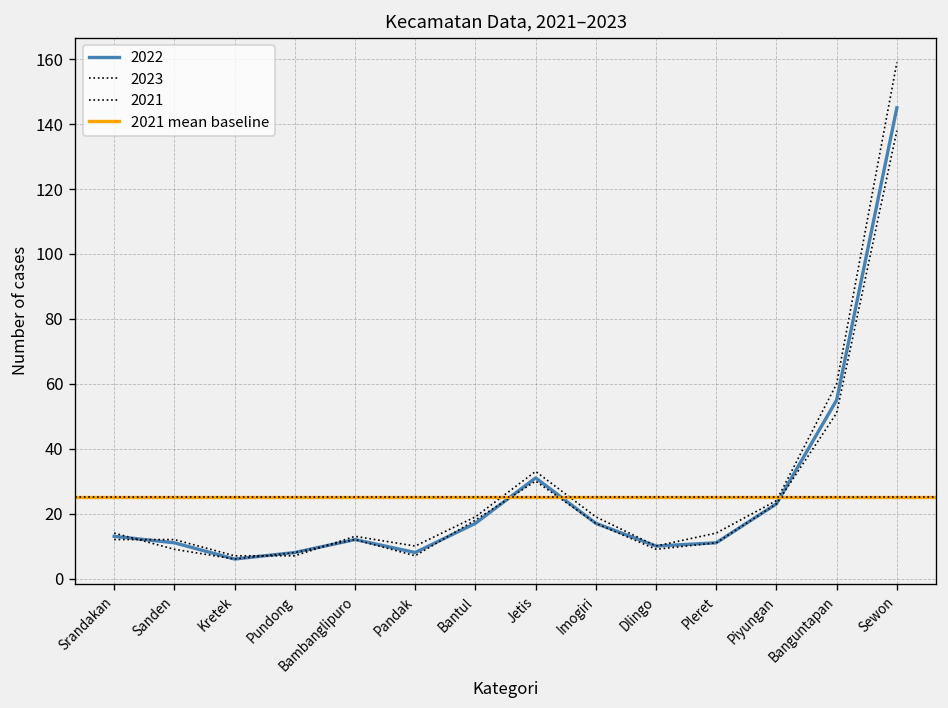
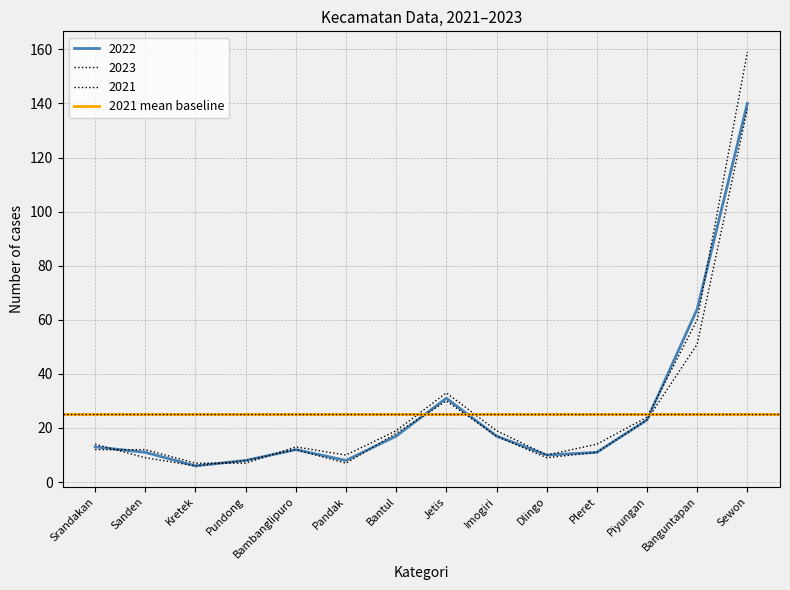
2022, Banguntapan: 55 -> 64
2022, Sewon: 145 -> 140
